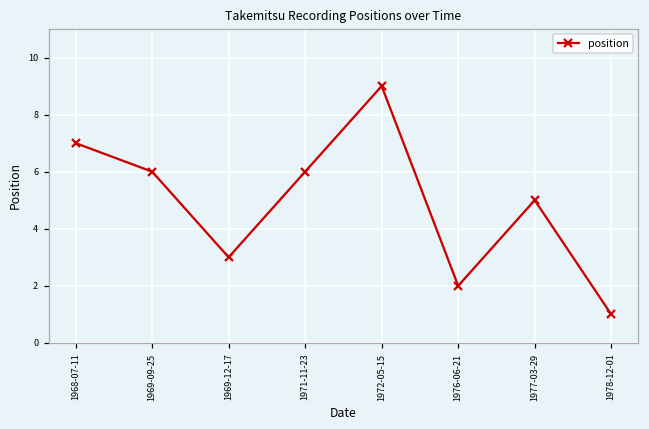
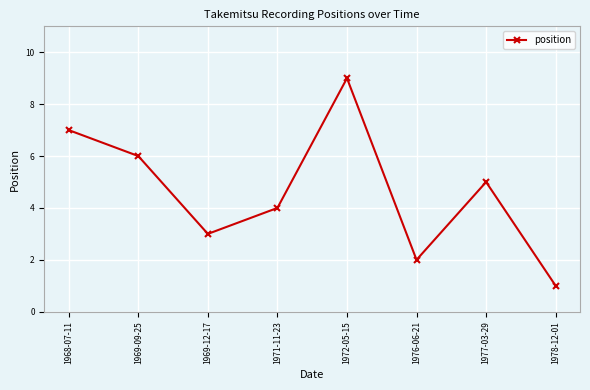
1971-11-23: 6 -> 4
